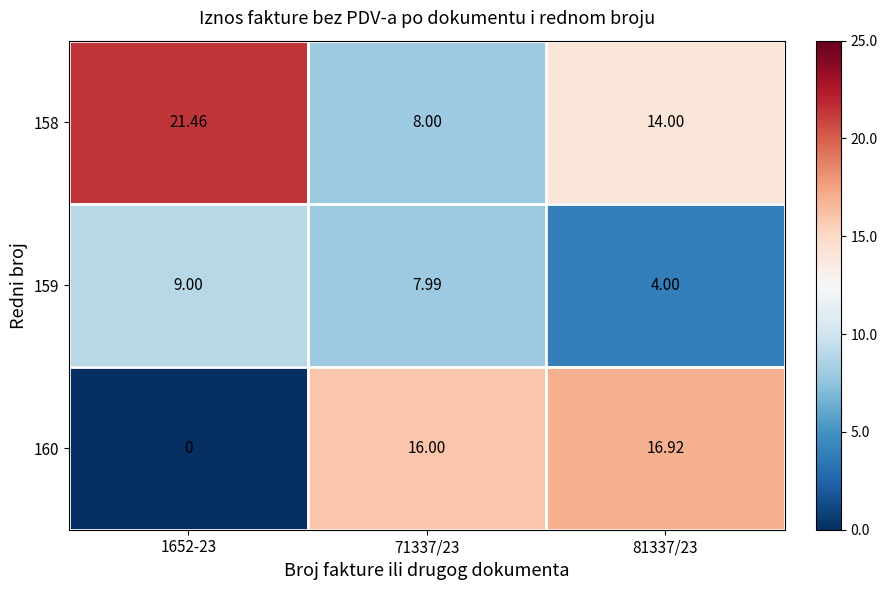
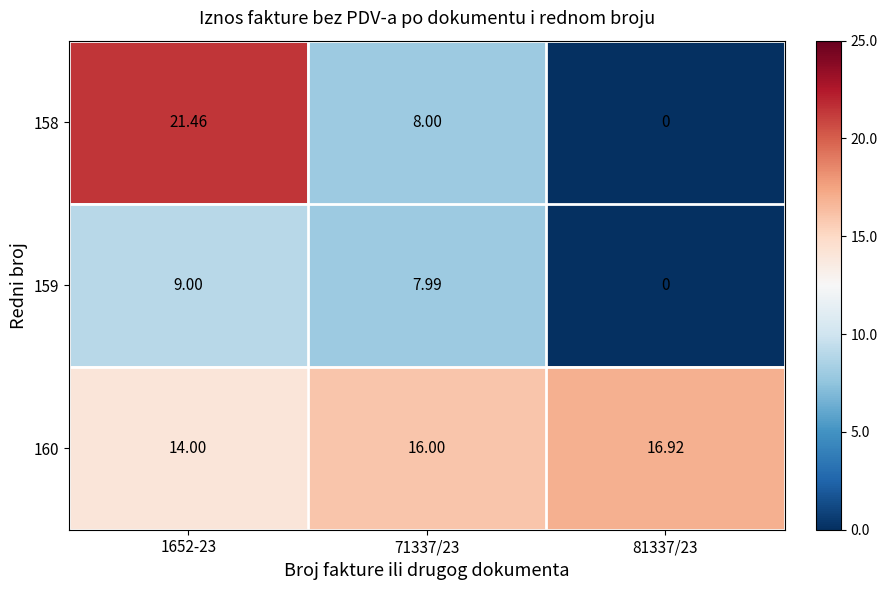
158, 81337/23: 14.00 -> 0
159, 81337/23: 4.00 -> 0
160, 1652-23: 0 -> 14.00
